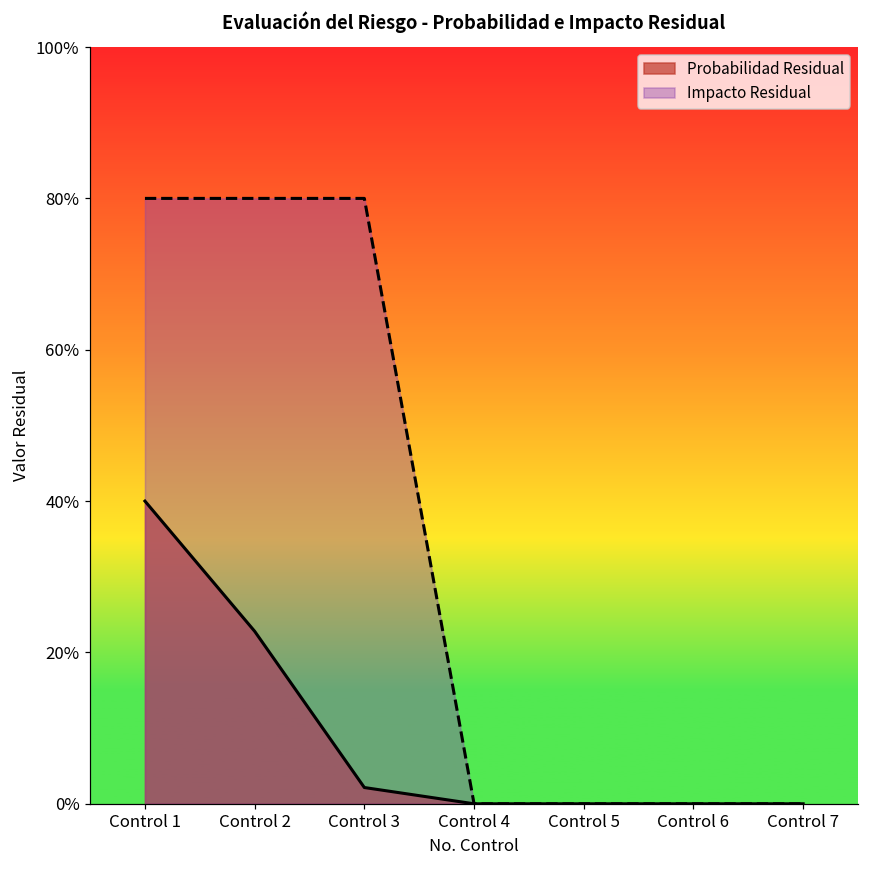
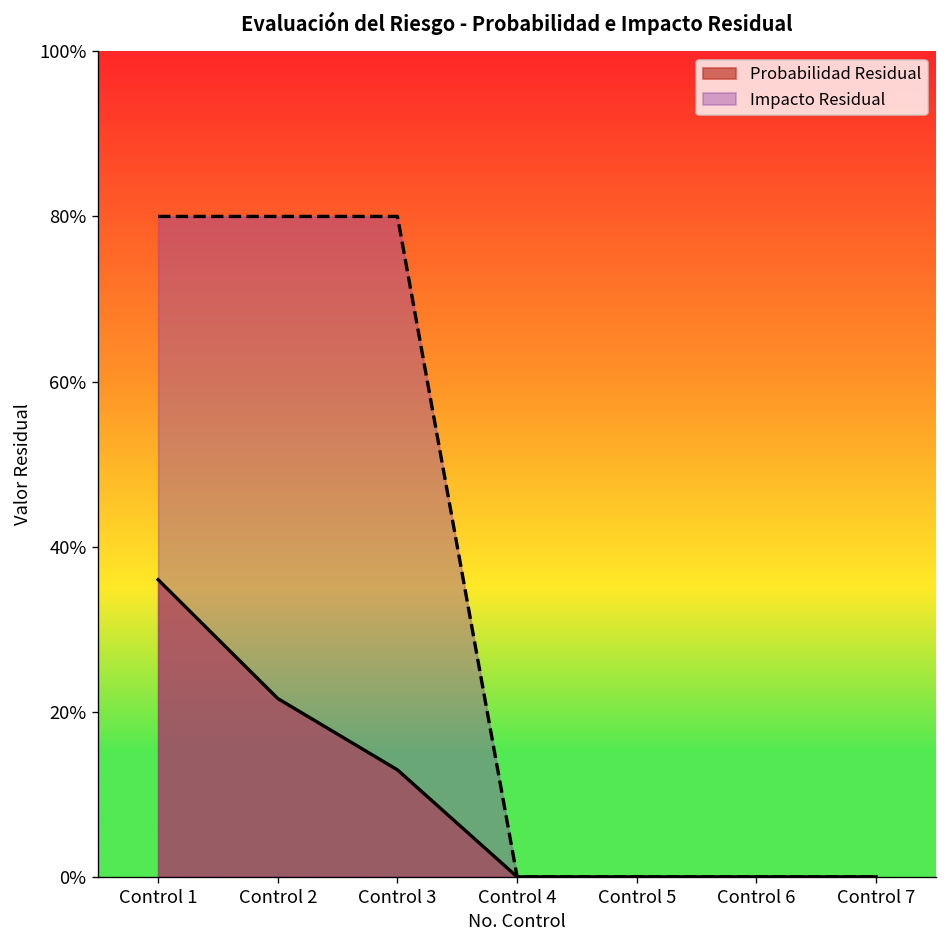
Probabilidad Residual, Control 1: 40% -> 36%
Probabilidad Residual, Control 2: 23% -> 22%
Probabilidad Residual, Control 3: 2% -> 13%
